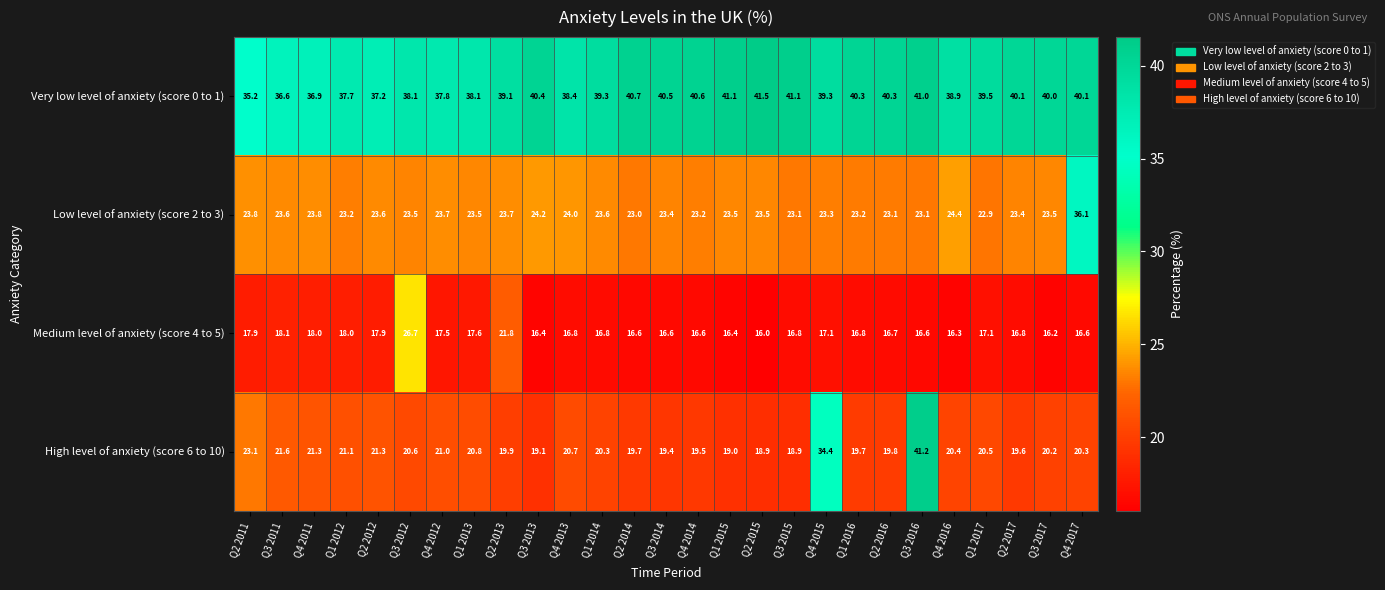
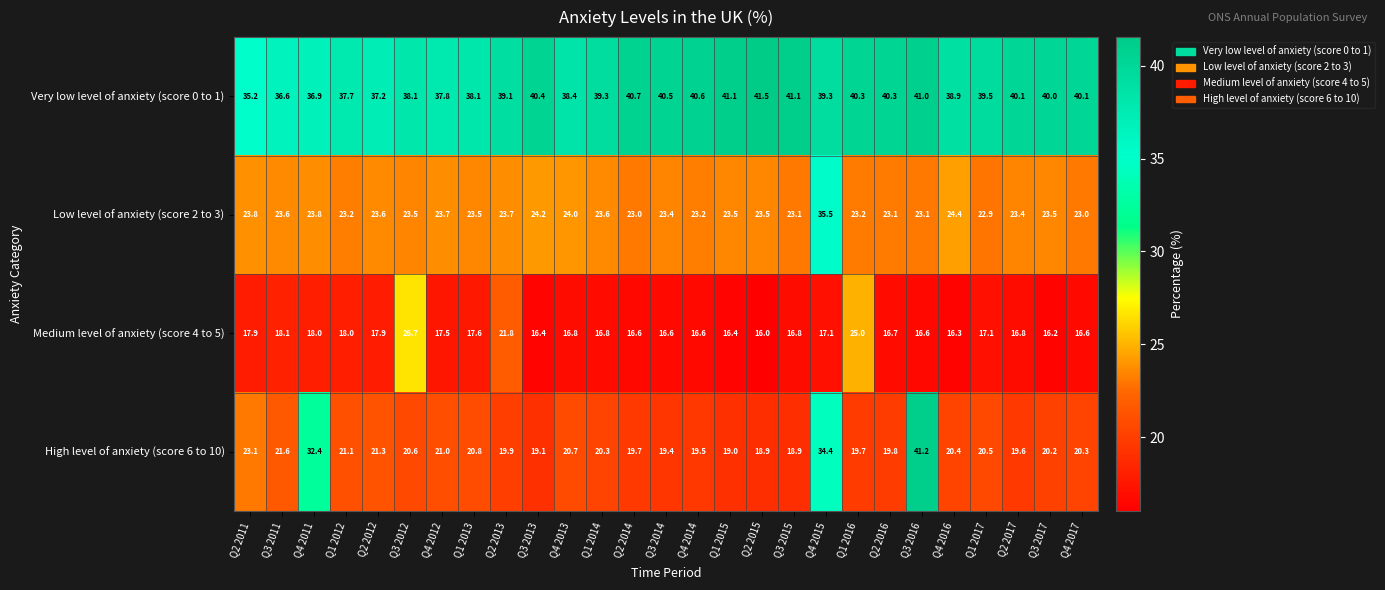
Low level of anxiety (score 2 to 3), Q4 2015: 23.3 -> 35.5
Low level of anxiety (score 2 to 3), Q4 2017: 36.1 -> 23.0
Medium level of anxiety (score 4 to 5), Q1 2016: 16.8 -> 25.0
High level of anxiety (score 6 to 10), Q4 2011: 21.3 -> 32.4
